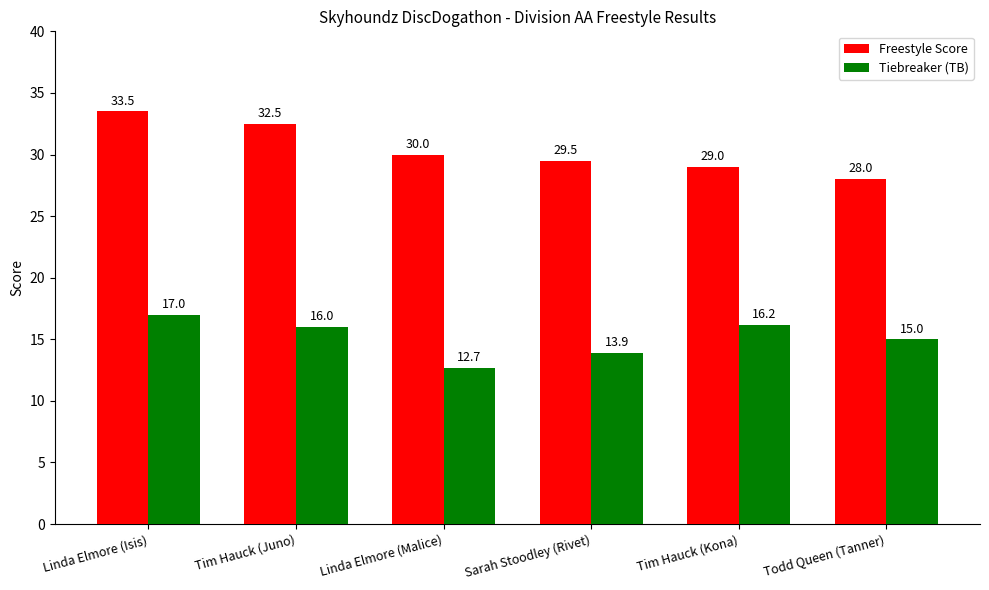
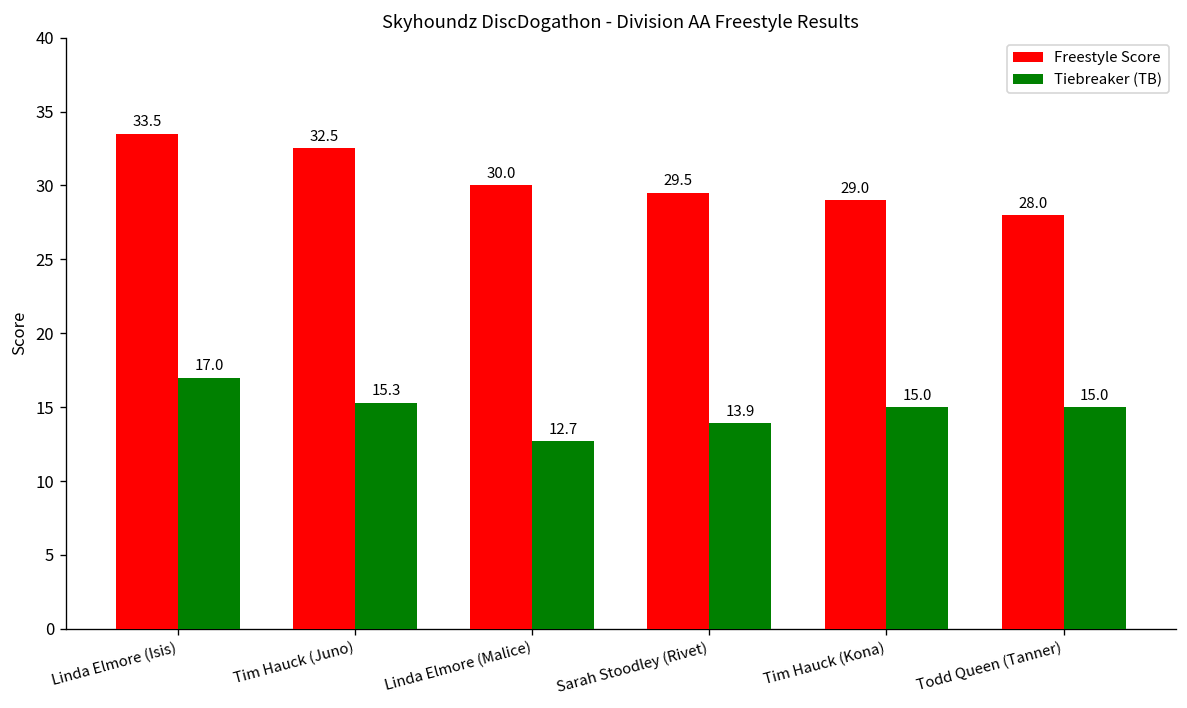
Tiebreaker (TB), Tim Hauck (Juno): 16.0 -> 15.3
Tiebreaker (TB), Tim Hauck (Kona): 16.2 -> 15.0
